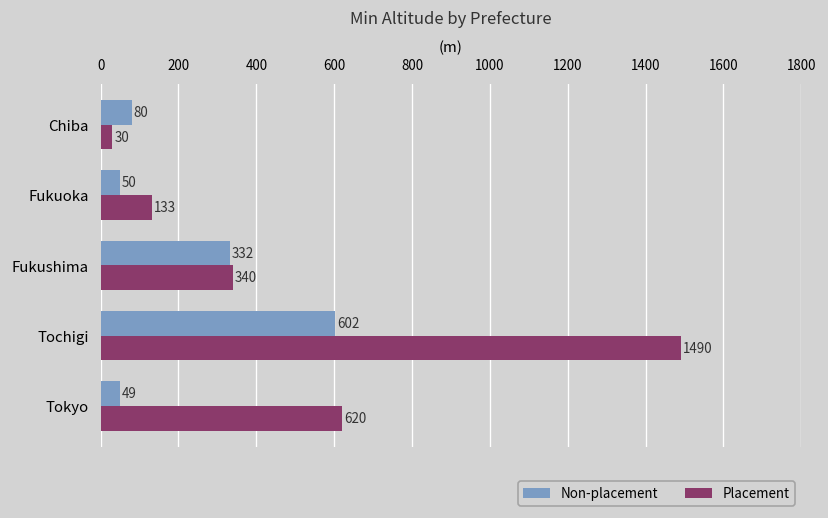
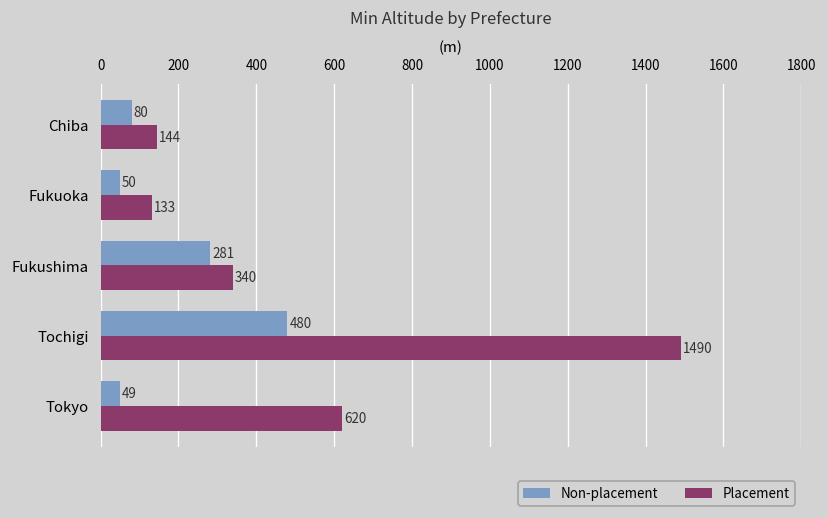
Placement, Chiba: 30 -> 144
Non-placement, Fukushima: 332 -> 281
Non-placement, Tochigi: 602 -> 480
